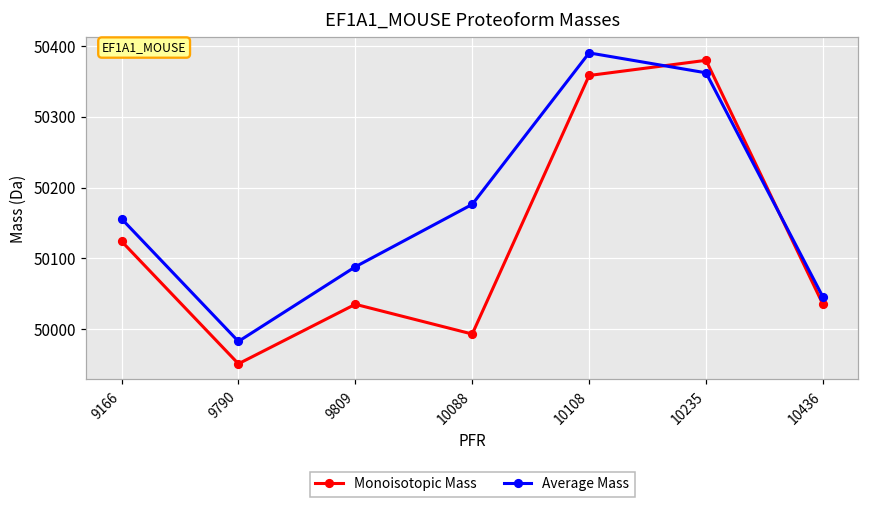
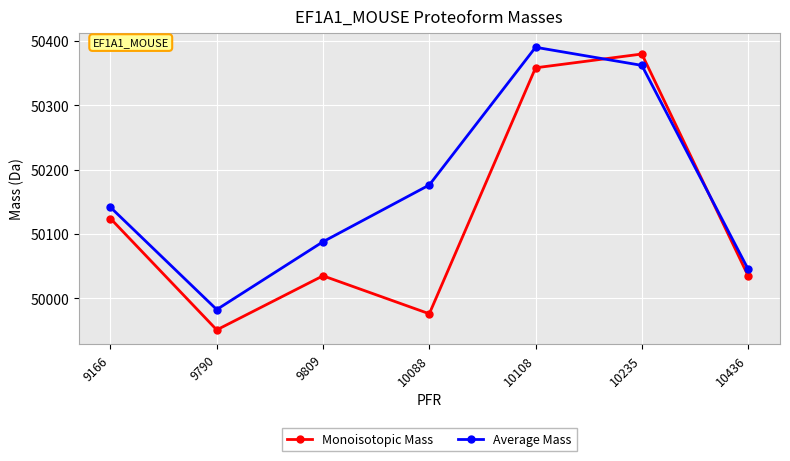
Average Mass, 9166: 50160 -> 50140
Monoisotopic Mass, 10088: 49990 -> 49980
